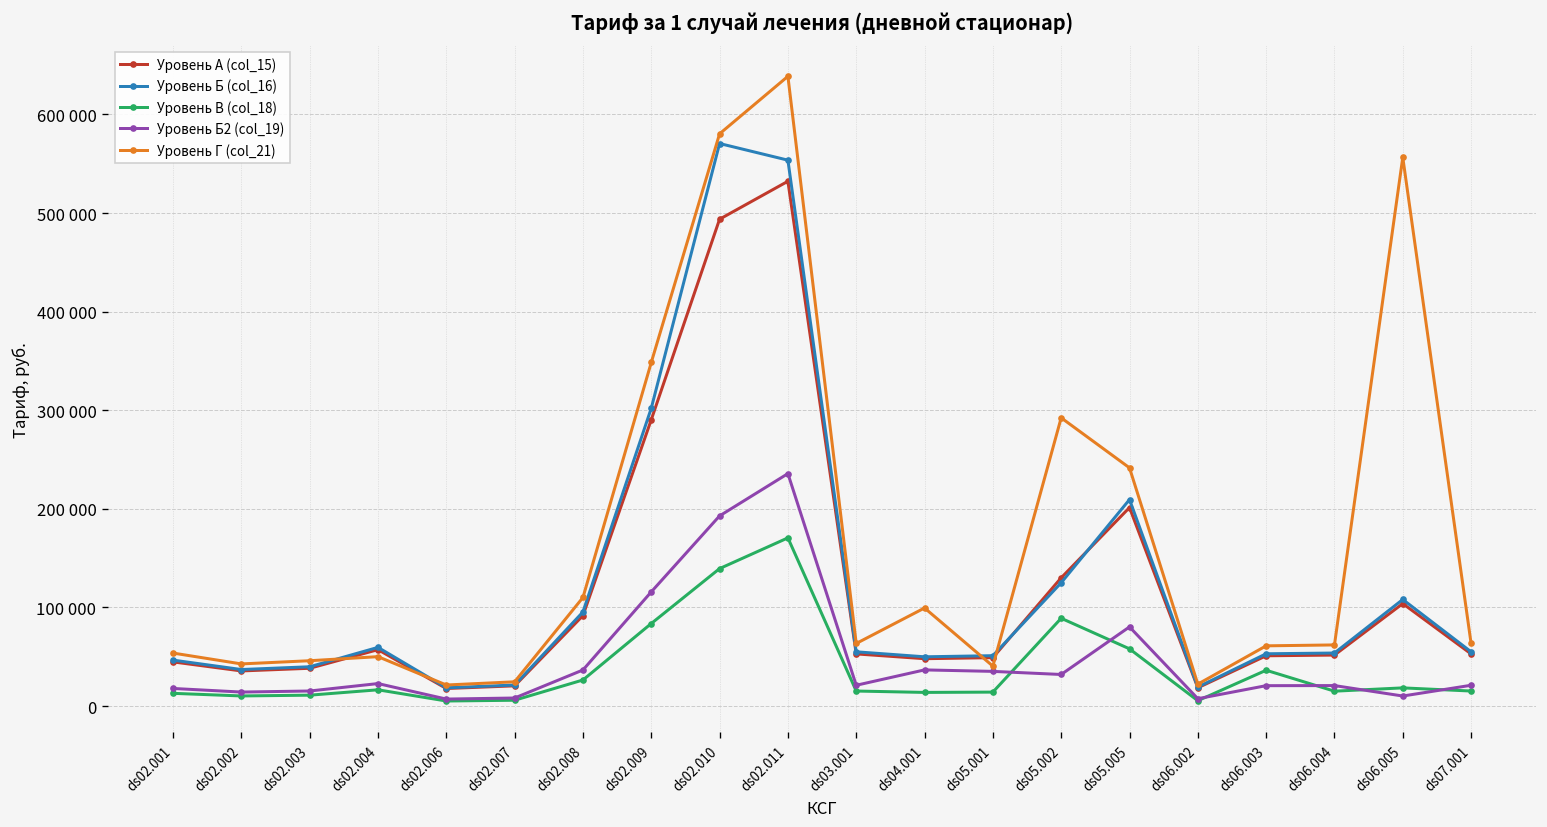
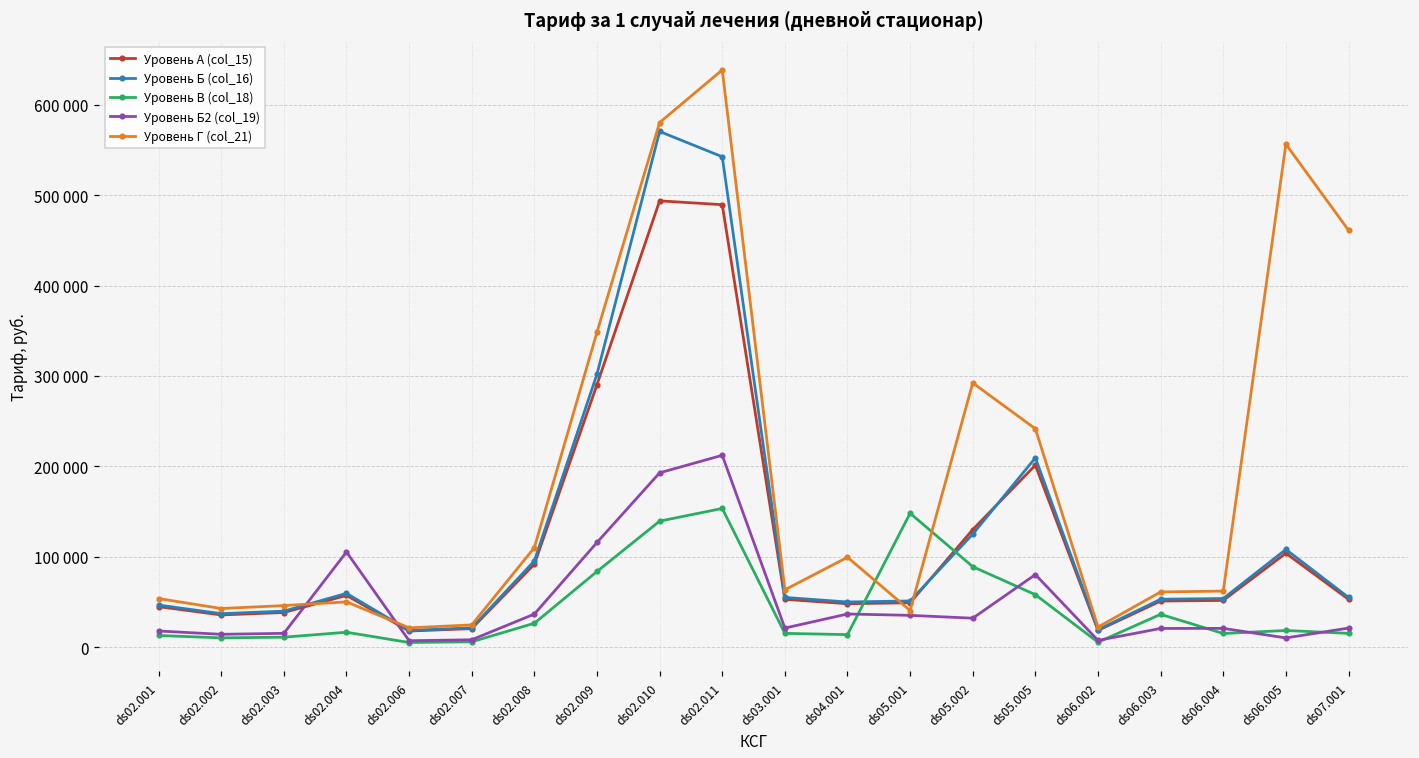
Уровень Б2 (col_19), ds02.004: 20000 -> 110000
Уровень А (col_15), ds02.011: 530000 -> 490000
Уровень Б (col_16), ds02.011: 550000 -> 540000
Уровень В (col_18), ds02.011: 170000 -> 150000
Уровень Б2 (col_19), ds02.011: 240000 -> 210000
Уровень В (col_18), ds05.001: 10000 -> 150000
Уровень Г (col_21), ds07.001: 60000 -> 460000
